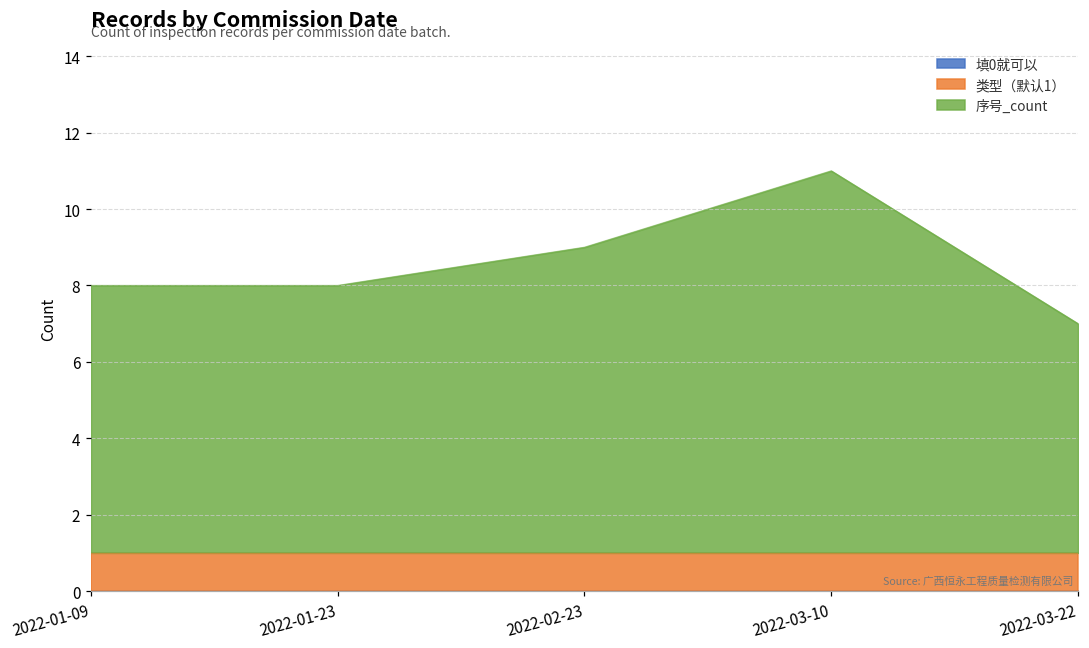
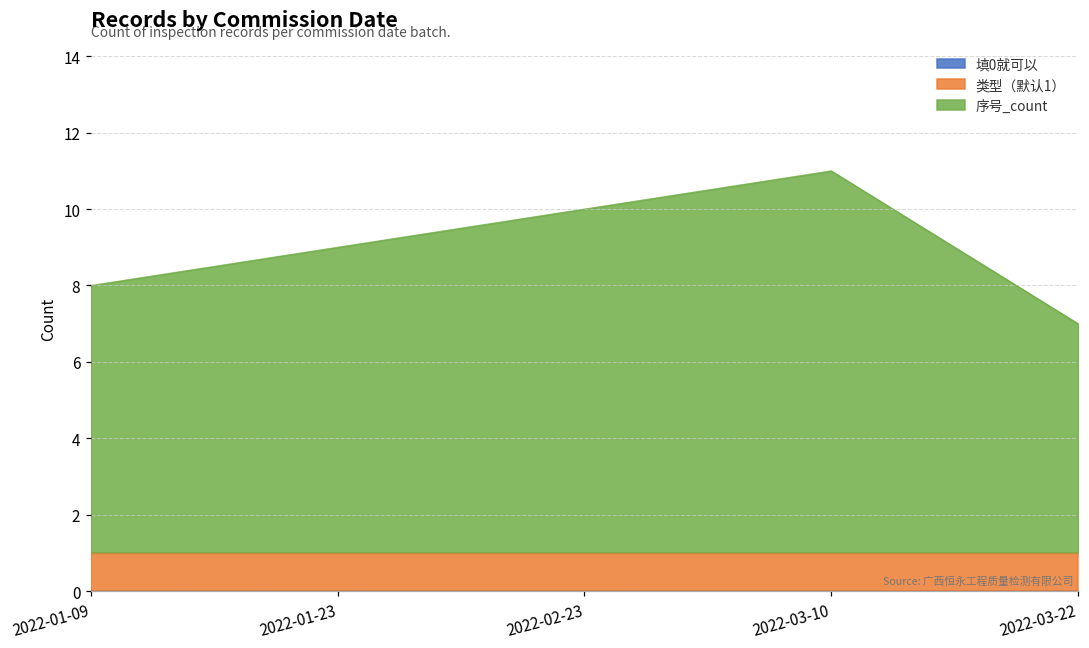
序号_count, 2022-01-23: 8.0 -> 9.0
序号_count, 2022-02-23: 9.0 -> 10.0
